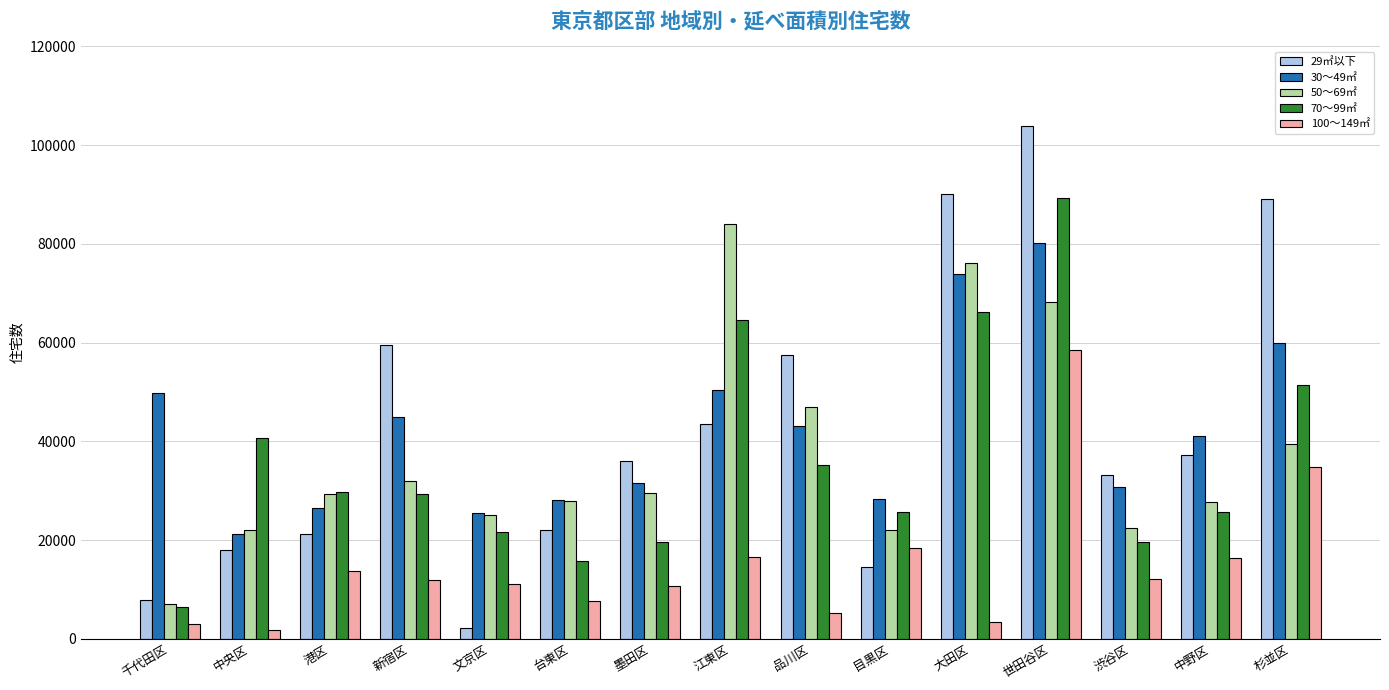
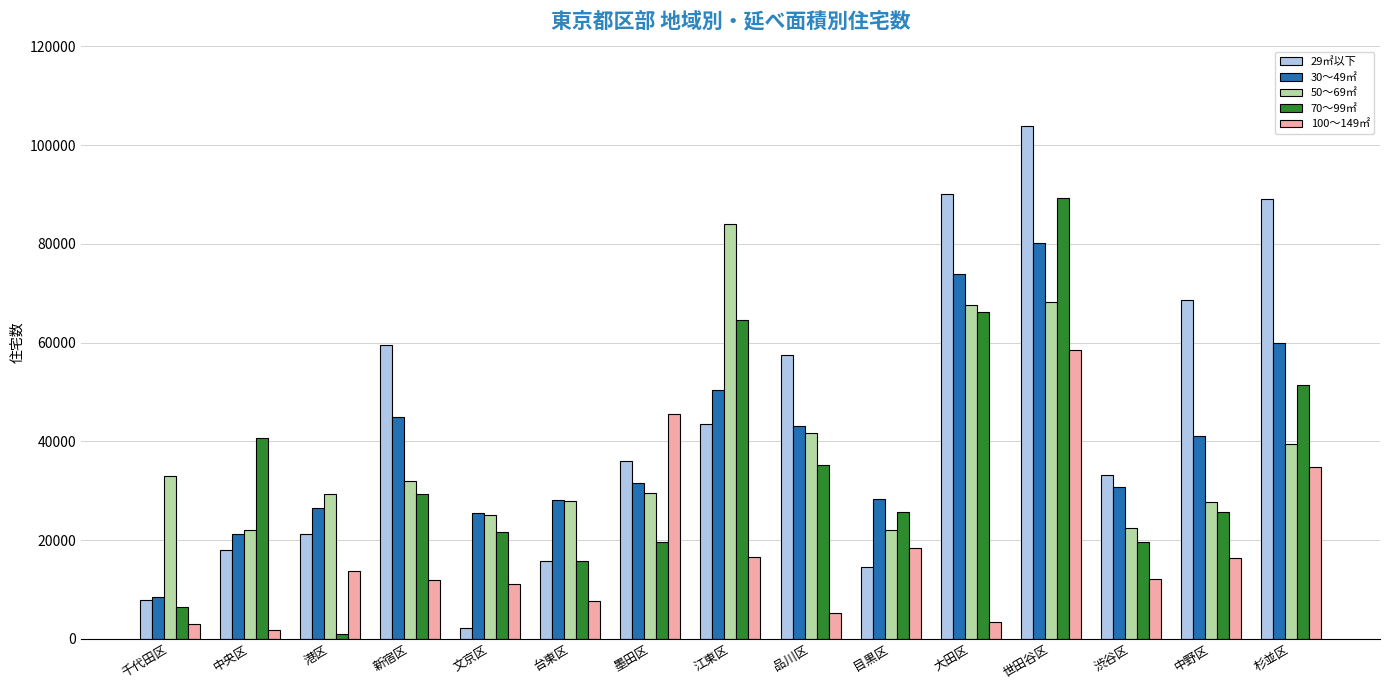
30～49㎡, 千代田区: 50000 -> 8000
50～69㎡, 千代田区: 7000 -> 33000
70～99㎡, 港区: 30000 -> 1000
29㎡以下, 台東区: 22000 -> 16000
100～149㎡, 墨田区: 11000 -> 46000
50～69㎡, 品川区: 47000 -> 42000
50～69㎡, 大田区: 76000 -> 68000
29㎡以下, 中野区: 37000 -> 69000
